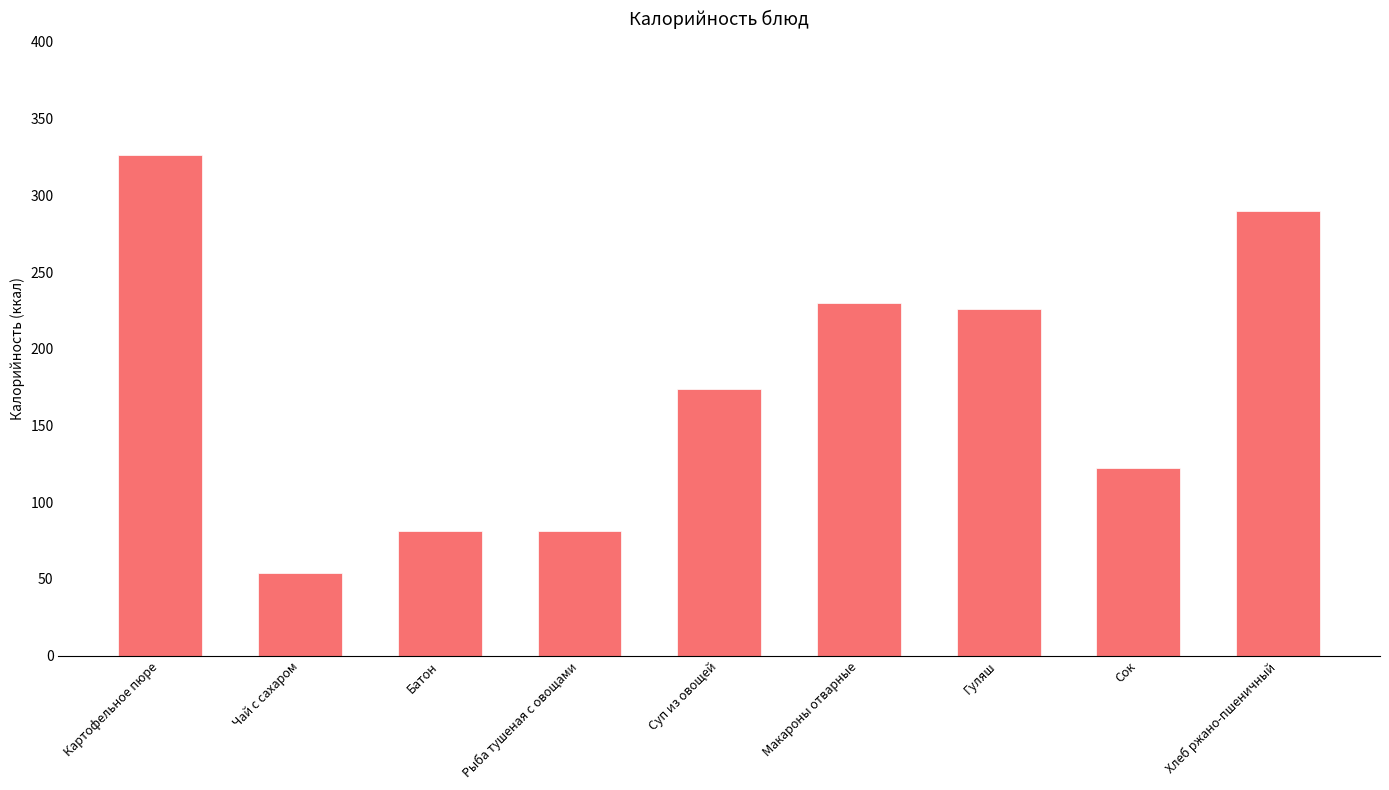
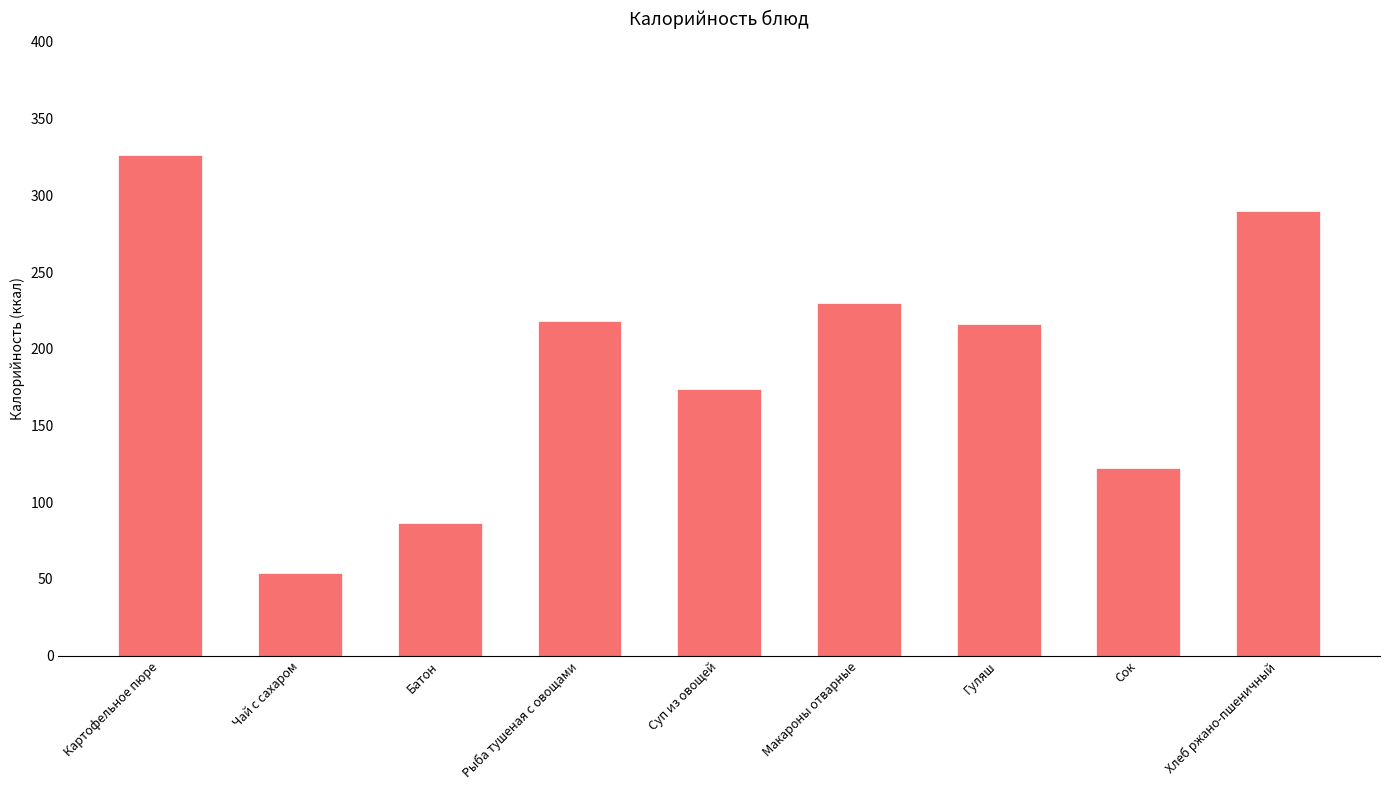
Батон: 81 -> 86
Рыба тушеная с овощами: 81 -> 218
Гуляш: 226 -> 216
